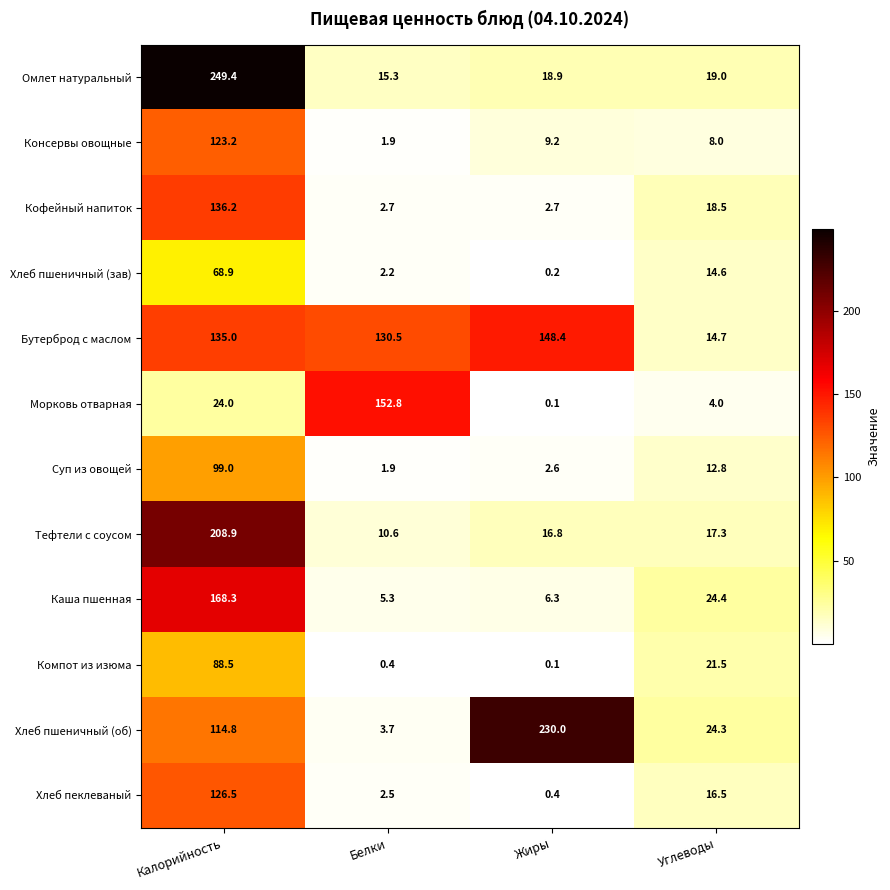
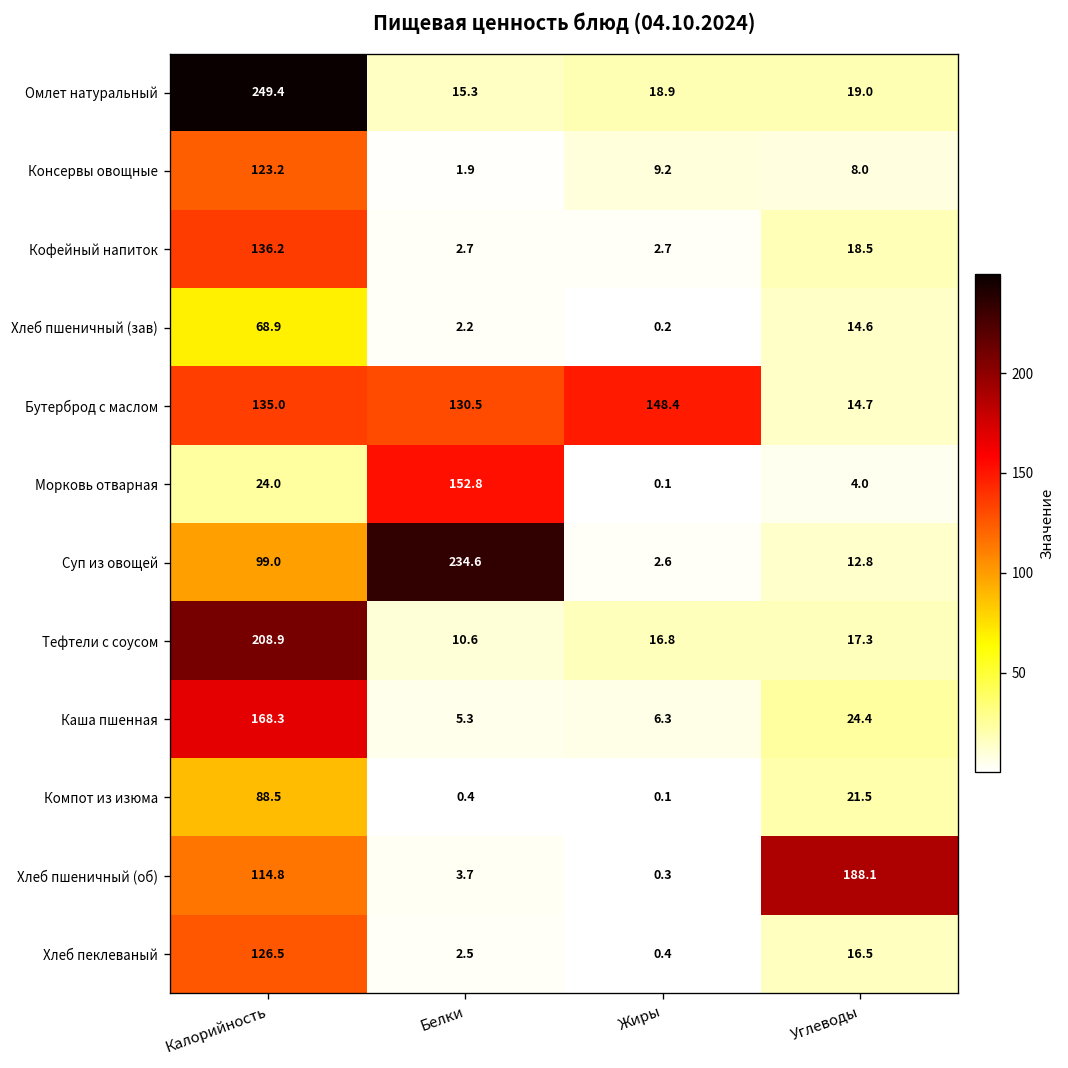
Суп из овощей, Белки: 1.9 -> 234.6
Хлеб пшеничный (об), Жиры: 230.0 -> 0.3
Хлеб пшеничный (об), Углеводы: 24.3 -> 188.1
